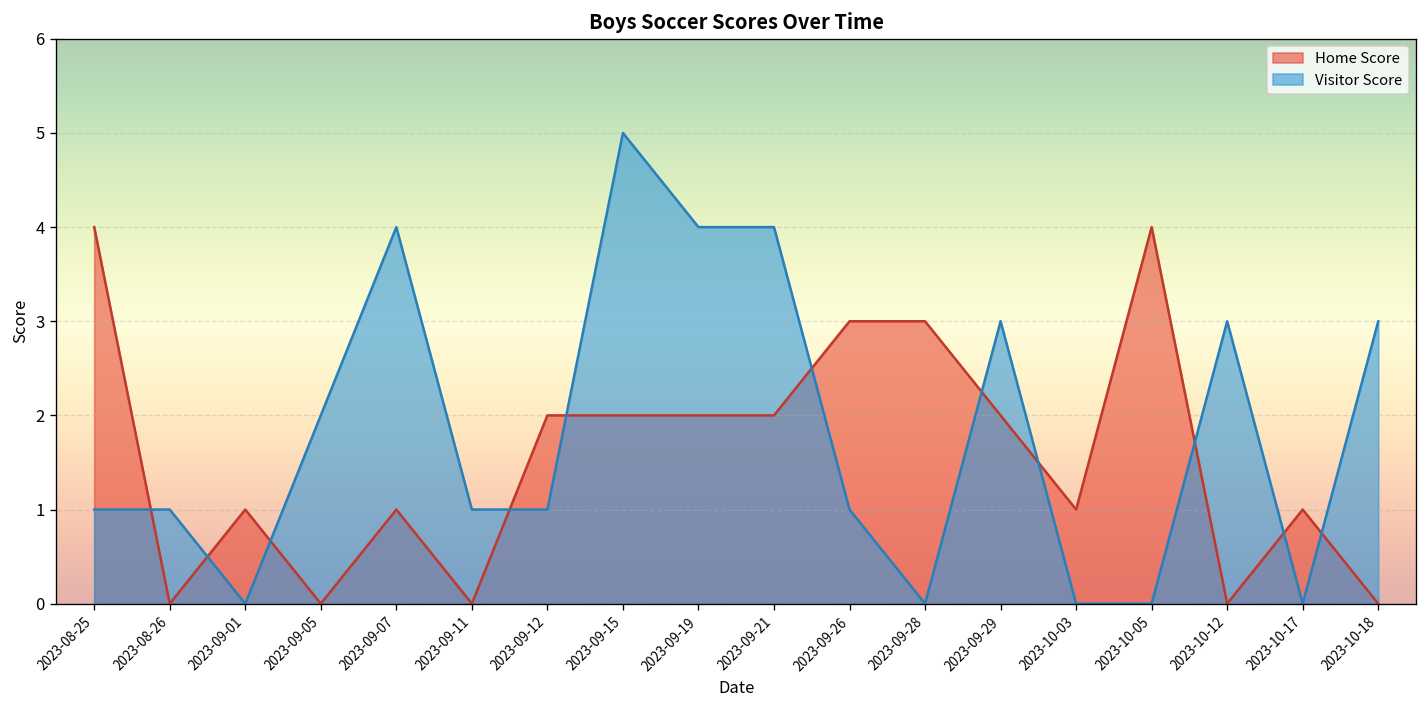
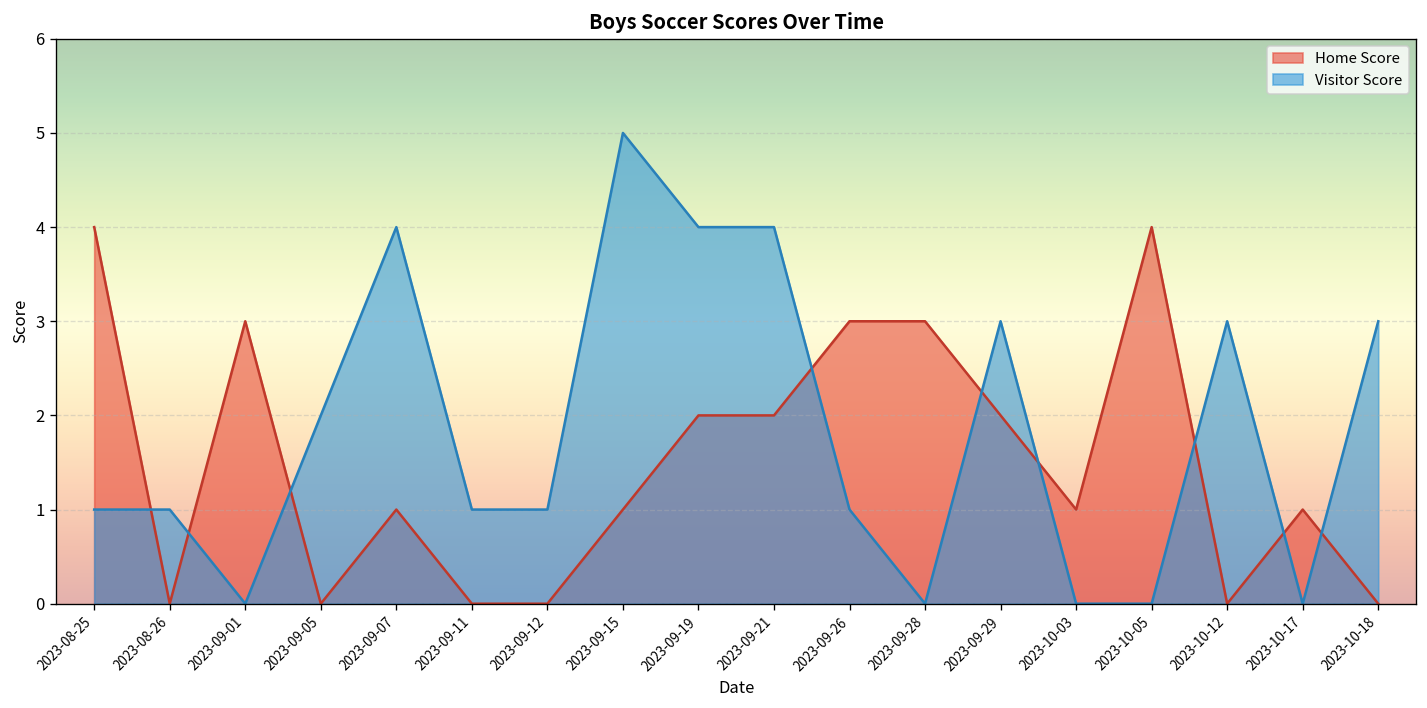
Home Score, 2023-09-01: 1 -> 3
Home Score, 2023-09-12: 2 -> 0
Home Score, 2023-09-15: 2 -> 1
